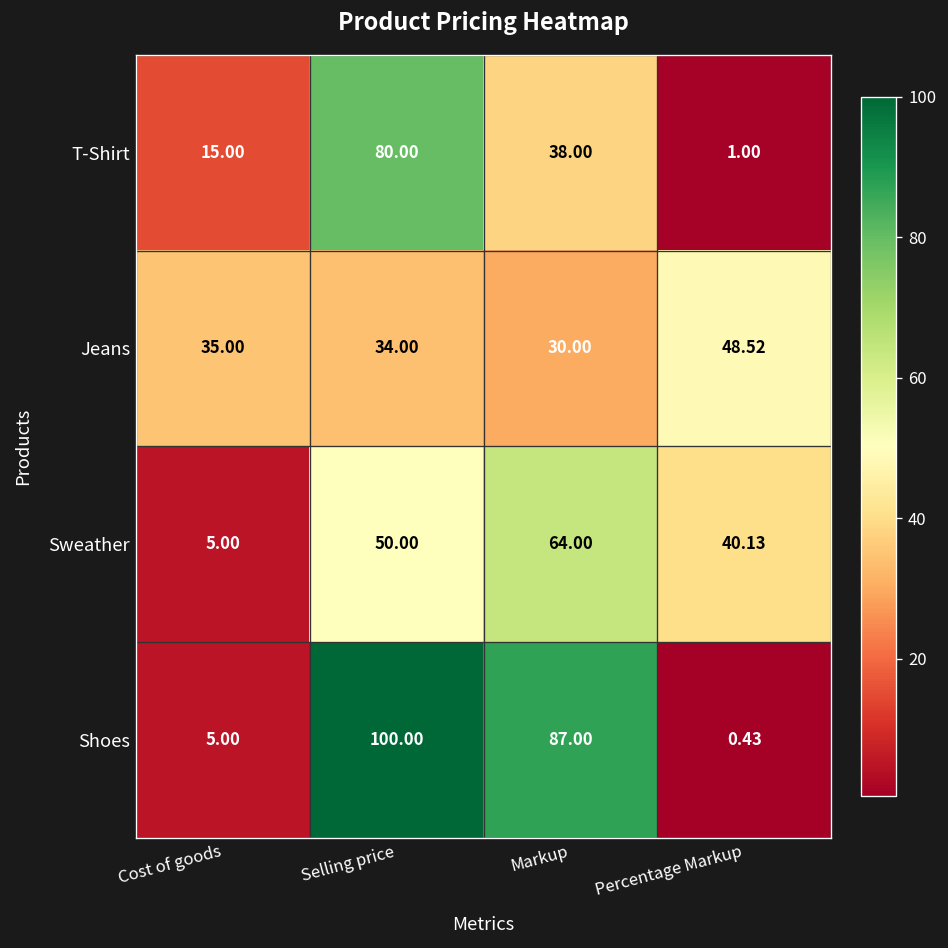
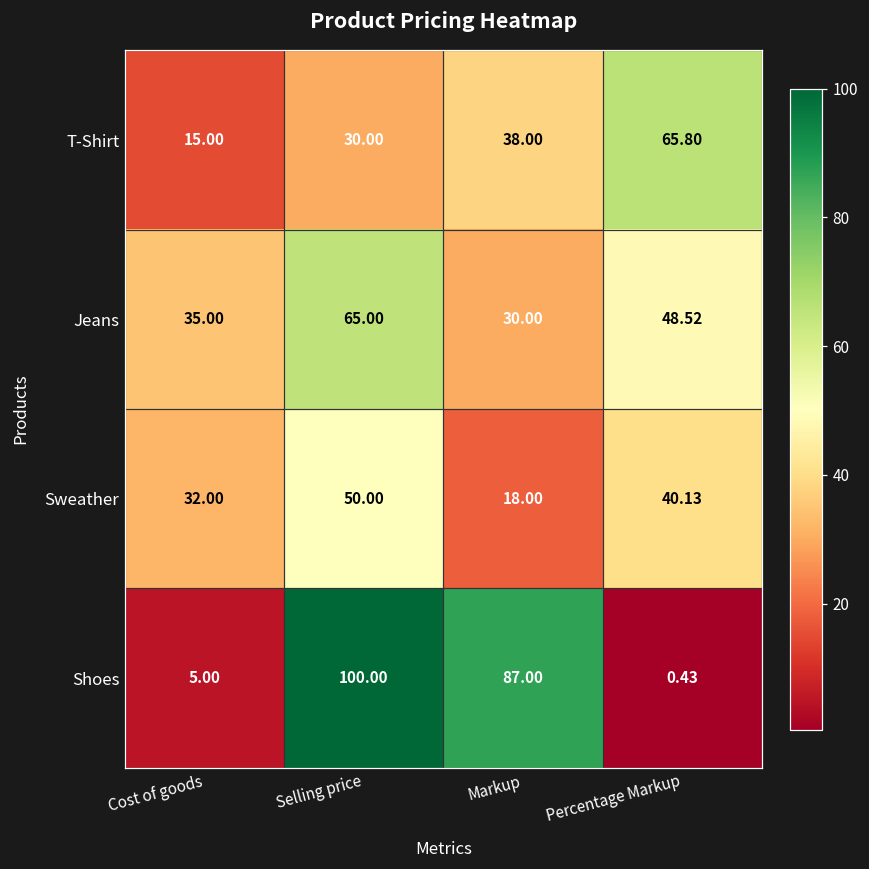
T-Shirt, Selling price: 80.00 -> 30.00
T-Shirt, Percentage Markup: 1.00 -> 65.80
Jeans, Selling price: 34.00 -> 65.00
Sweather, Cost of goods: 5.00 -> 32.00
Sweather, Markup: 64.00 -> 18.00
